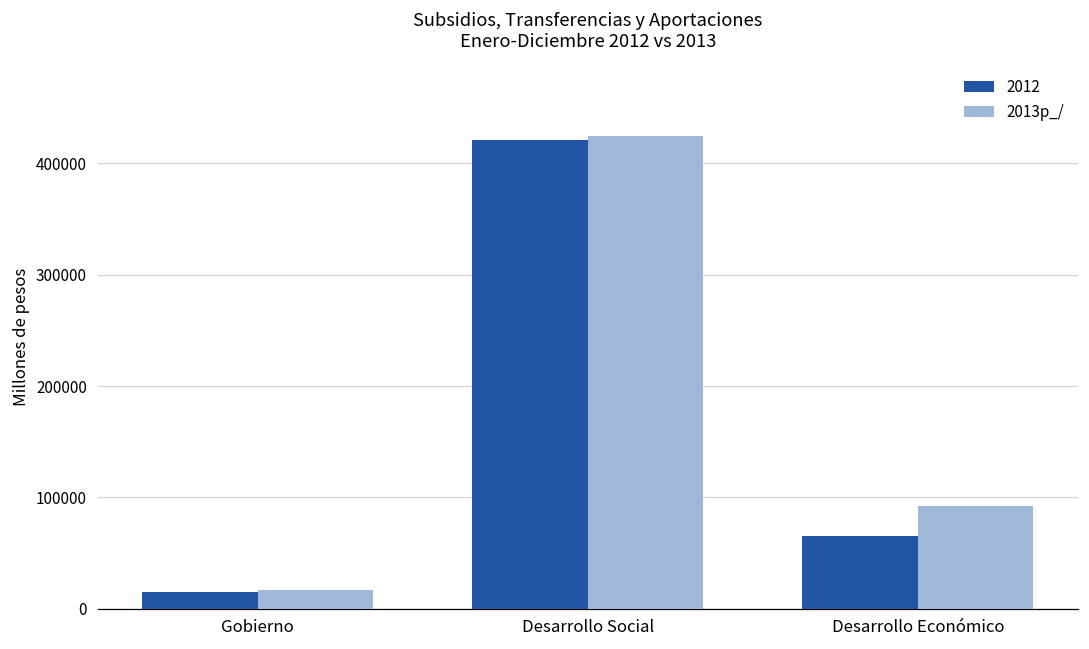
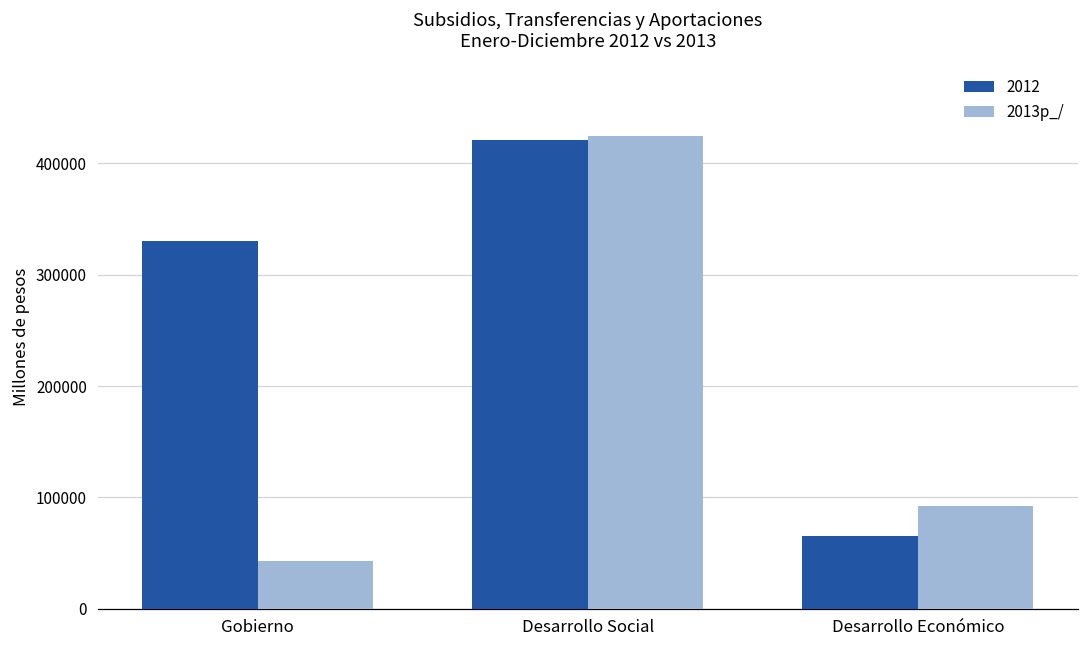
2012, Gobierno: 15000 -> 330000
2013p_/, Gobierno: 17000 -> 43000
